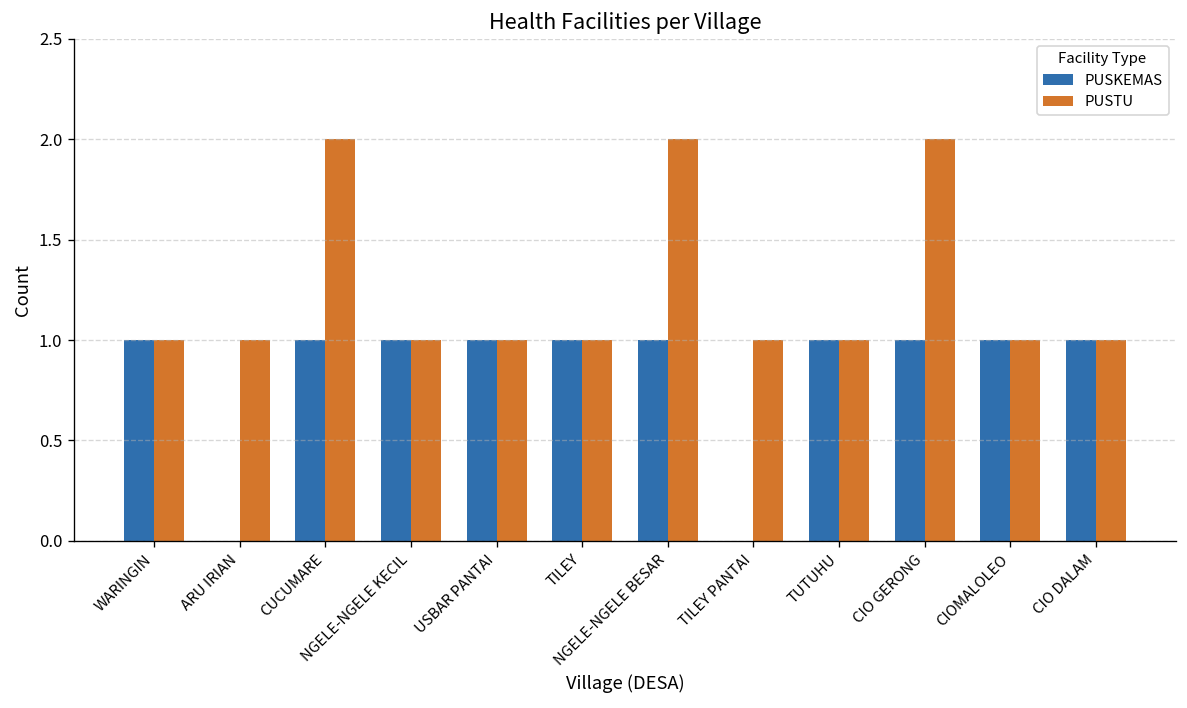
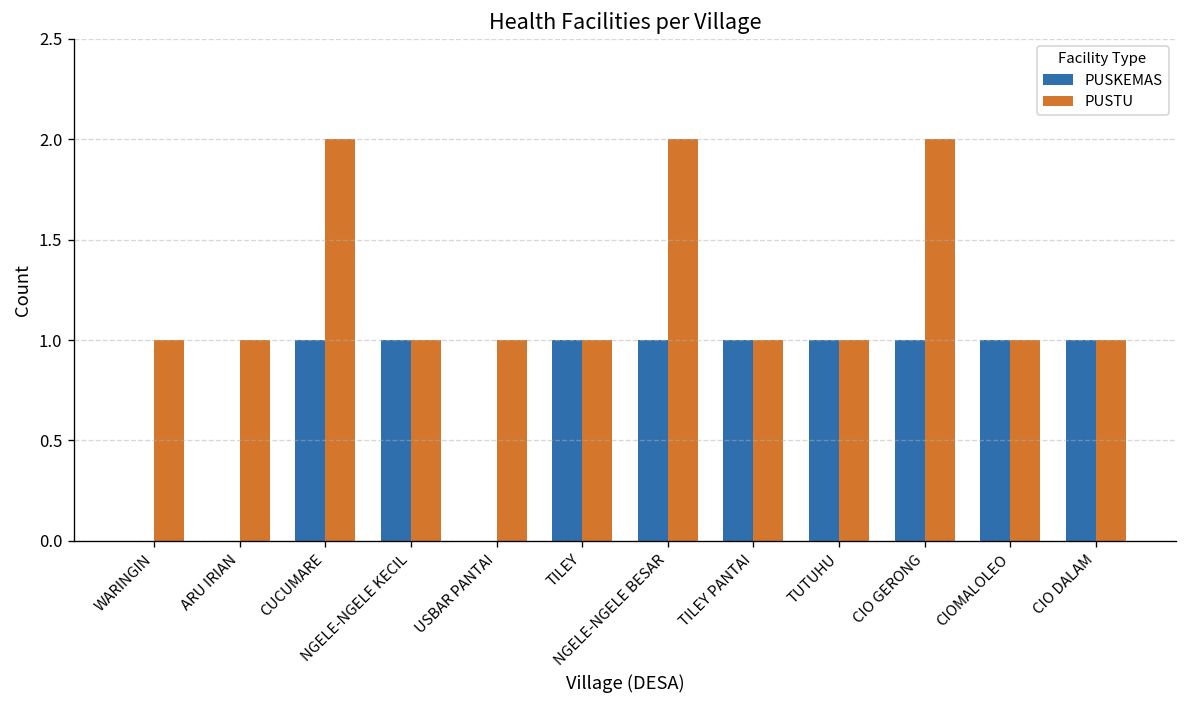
PUSKEMAS, WARINGIN: 1 -> 0
PUSKEMAS, USBAR PANTAI: 1 -> 0
PUSKEMAS, TILEY PANTAI: 0 -> 1
